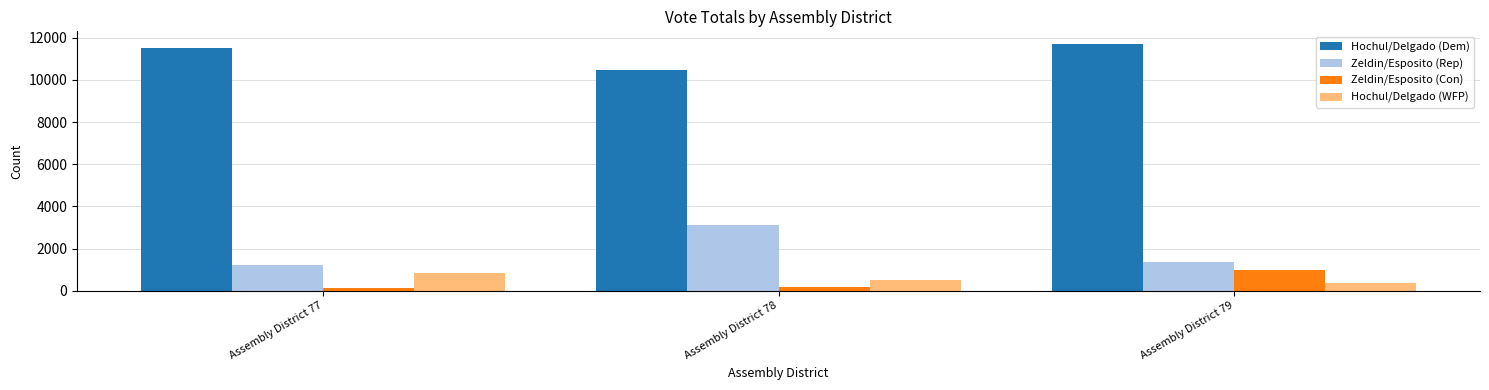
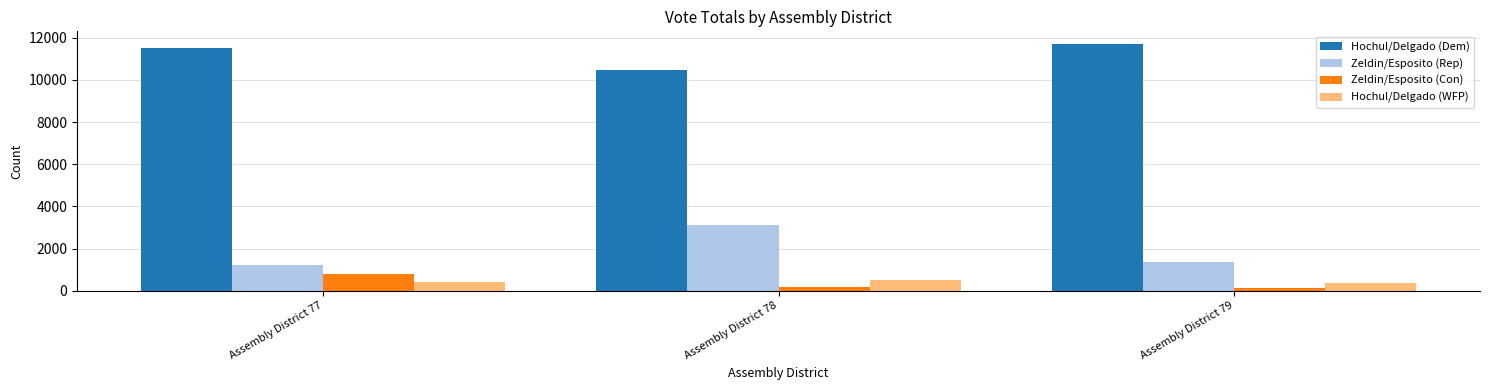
Zeldin/Esposito (Con), Assembly District 77: 100 -> 800
Hochul/Delgado (WFP), Assembly District 77: 900 -> 400
Zeldin/Esposito (Con), Assembly District 79: 1000 -> 200
